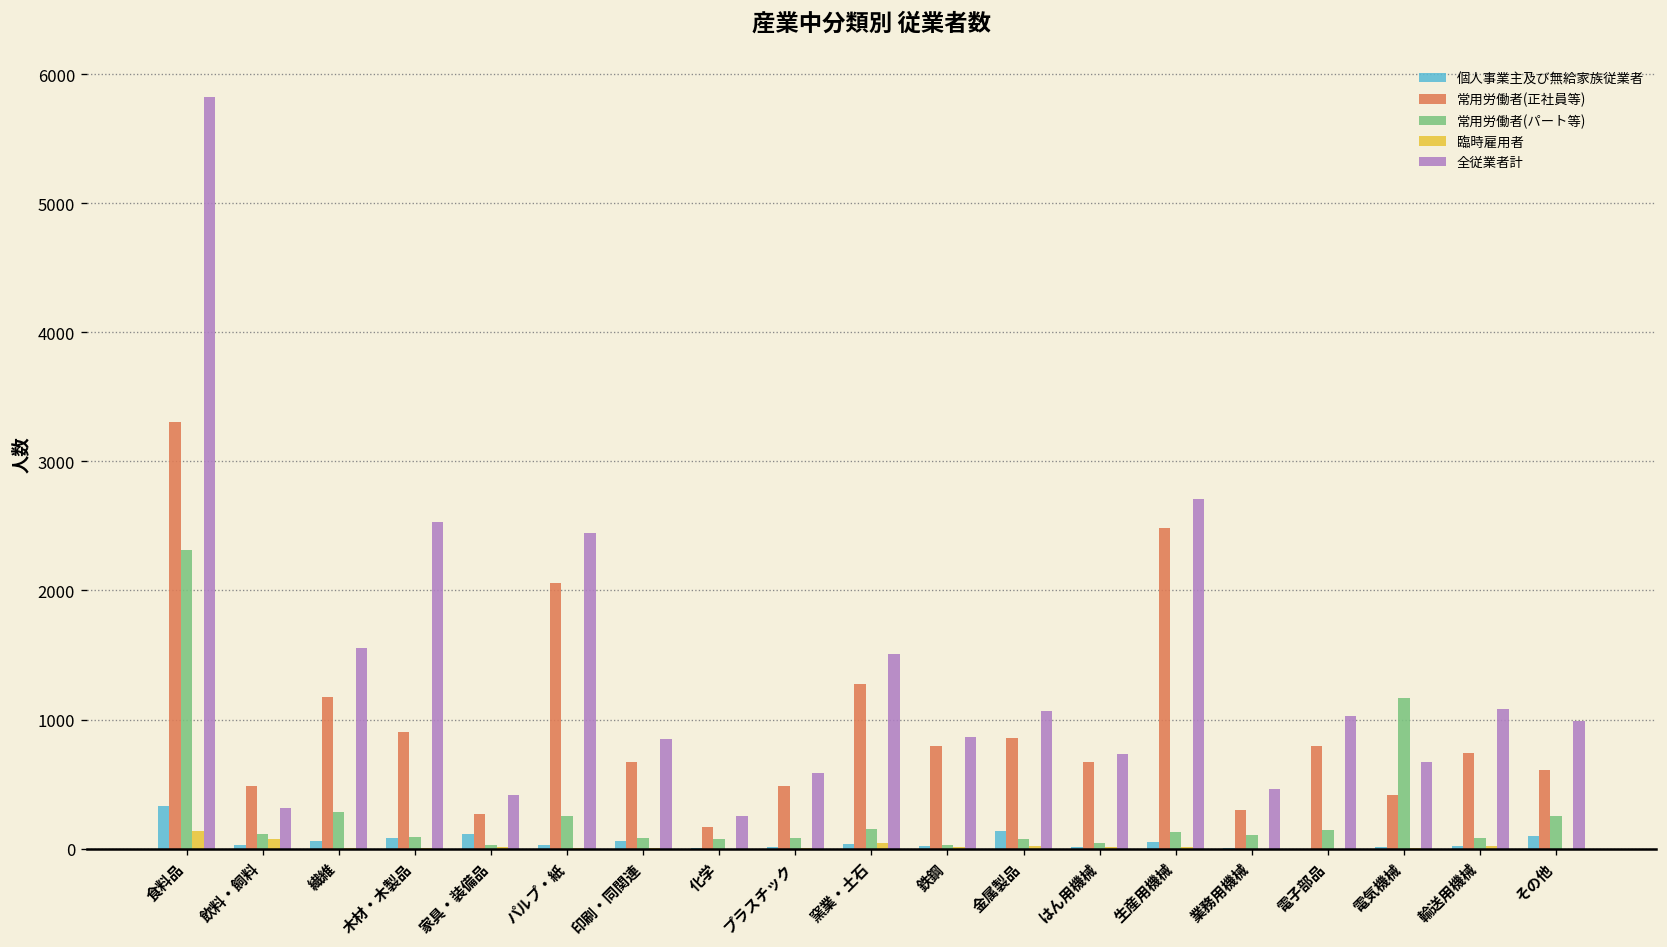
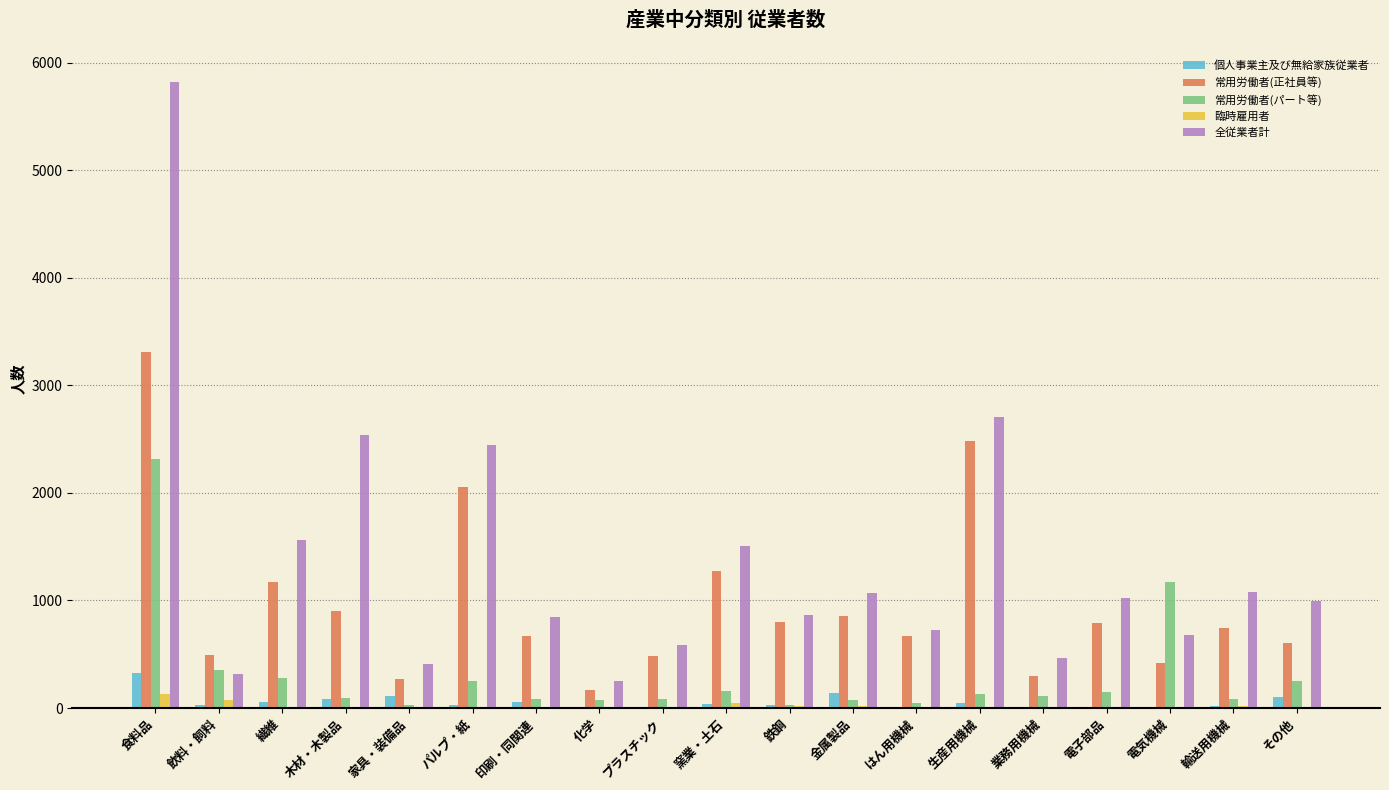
常用労働者(パート等), 飲料・飼料: 110 -> 350
